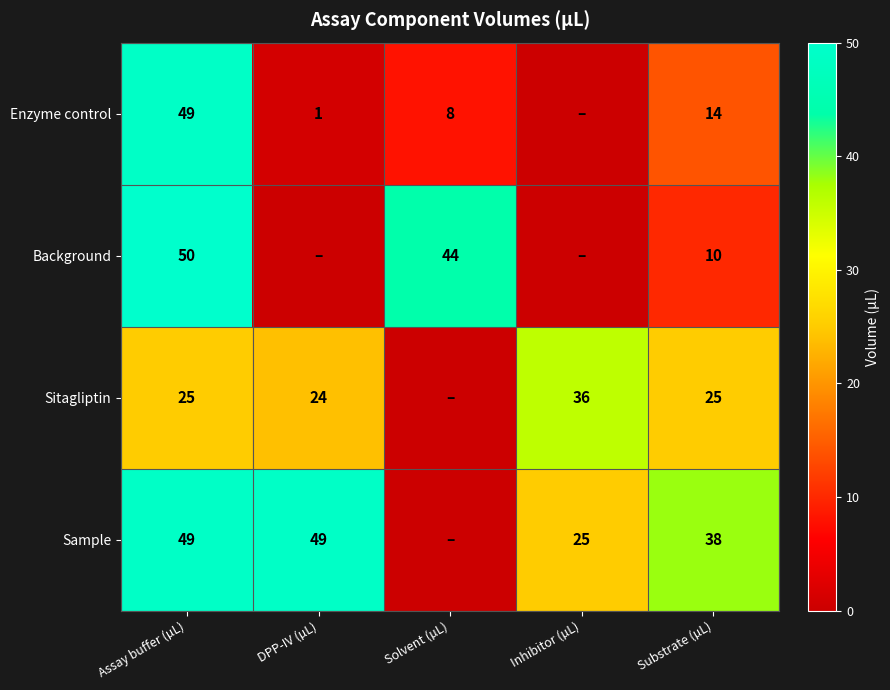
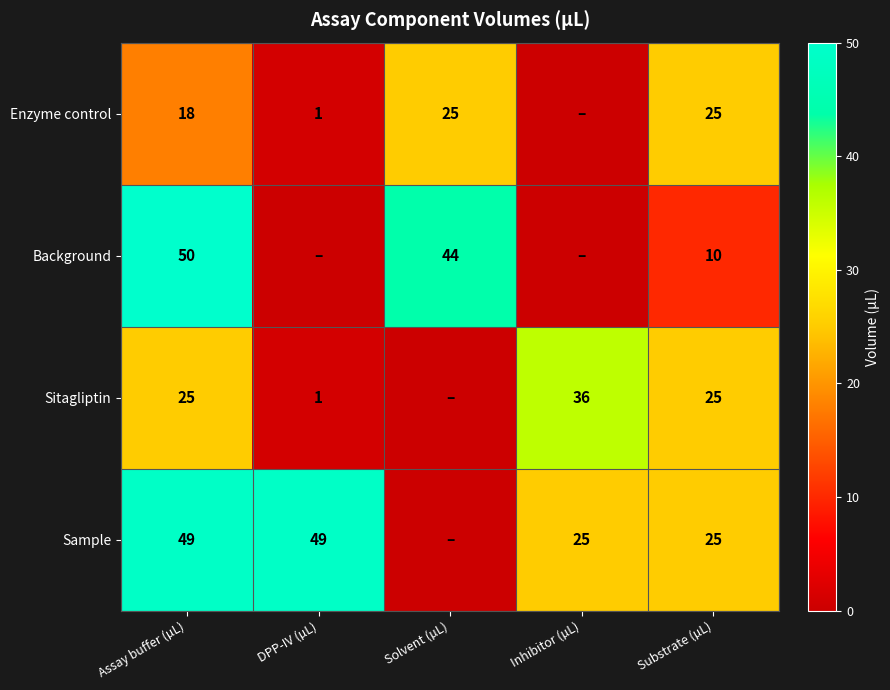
Enzyme control, Assay buffer (µL): 49 -> 18
Enzyme control, Solvent (µL): 8 -> 25
Enzyme control, Substrate (µL): 14 -> 25
Sitagliptin, DPP-IV (µL): 24 -> 1
Sample, Substrate (µL): 38 -> 25
